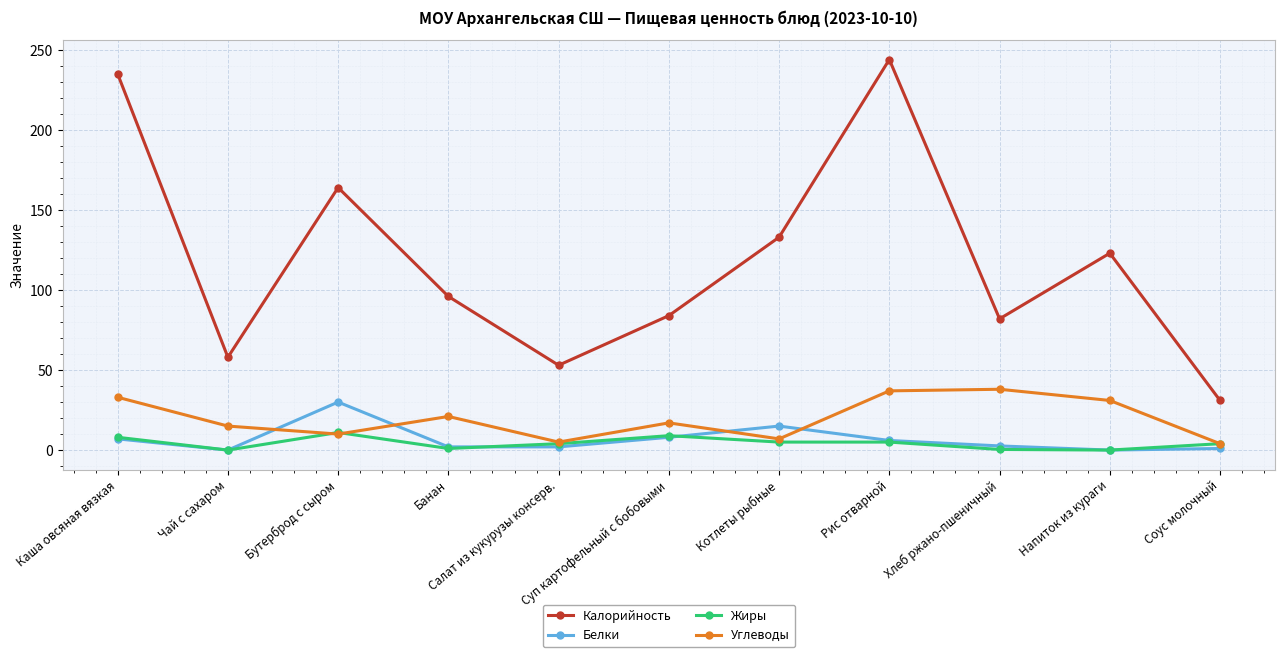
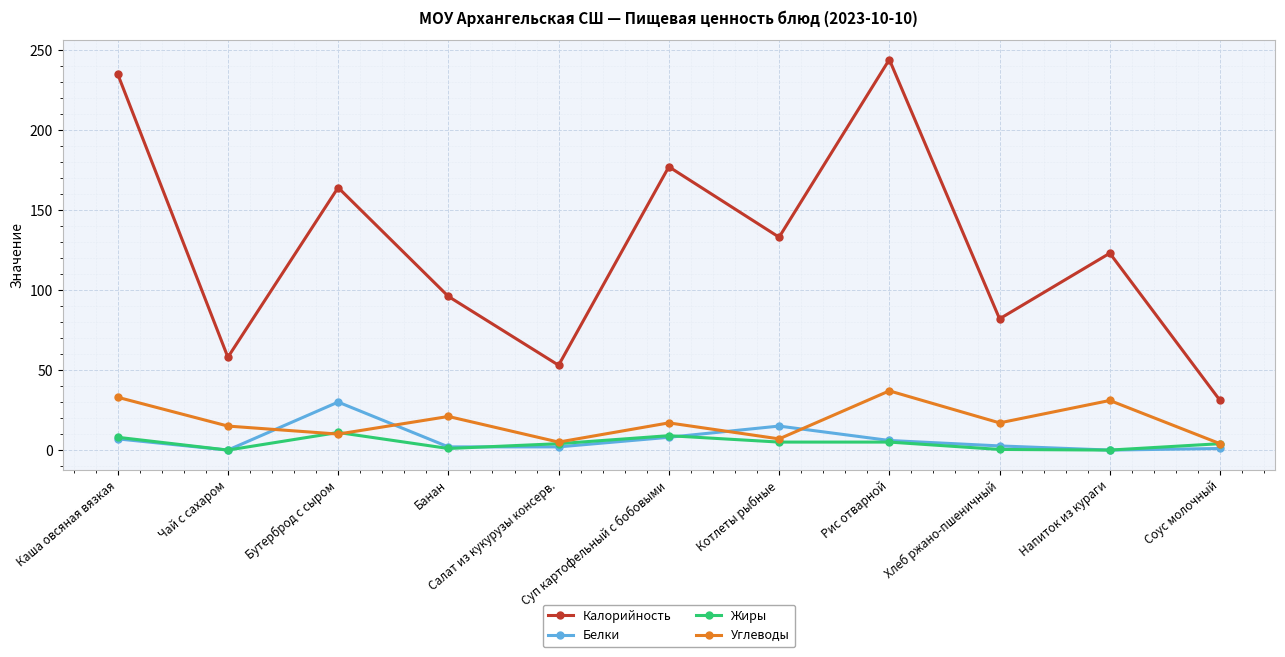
Калорийность, Суп картофельный с бобовыми: 84 -> 177
Углеводы, Хлеб ржано-пшеничный: 38 -> 17
